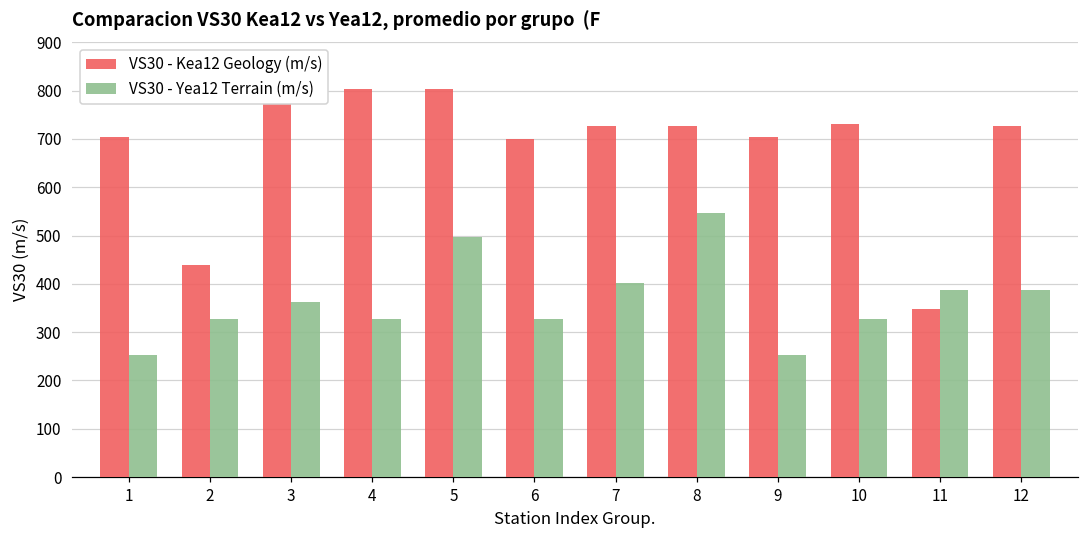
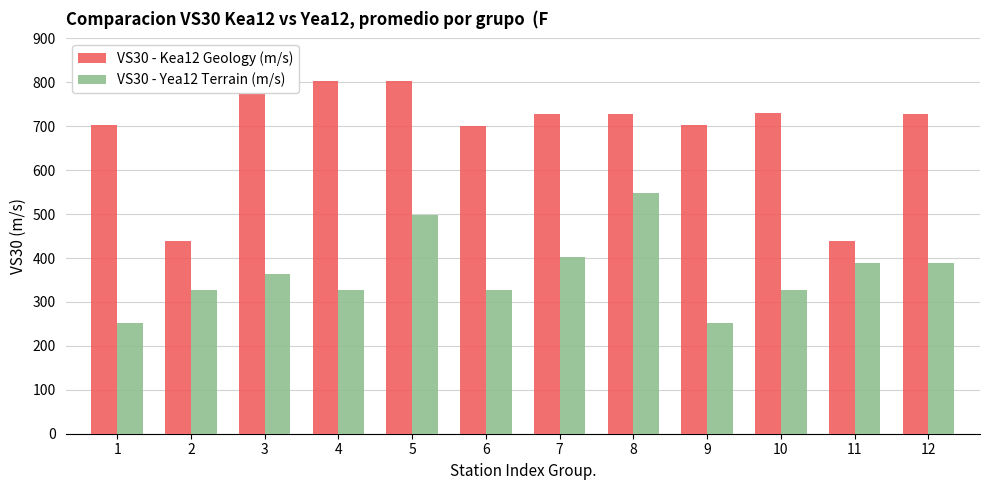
VS30 - Kea12 Geology (m/s), 11: 350 -> 440
